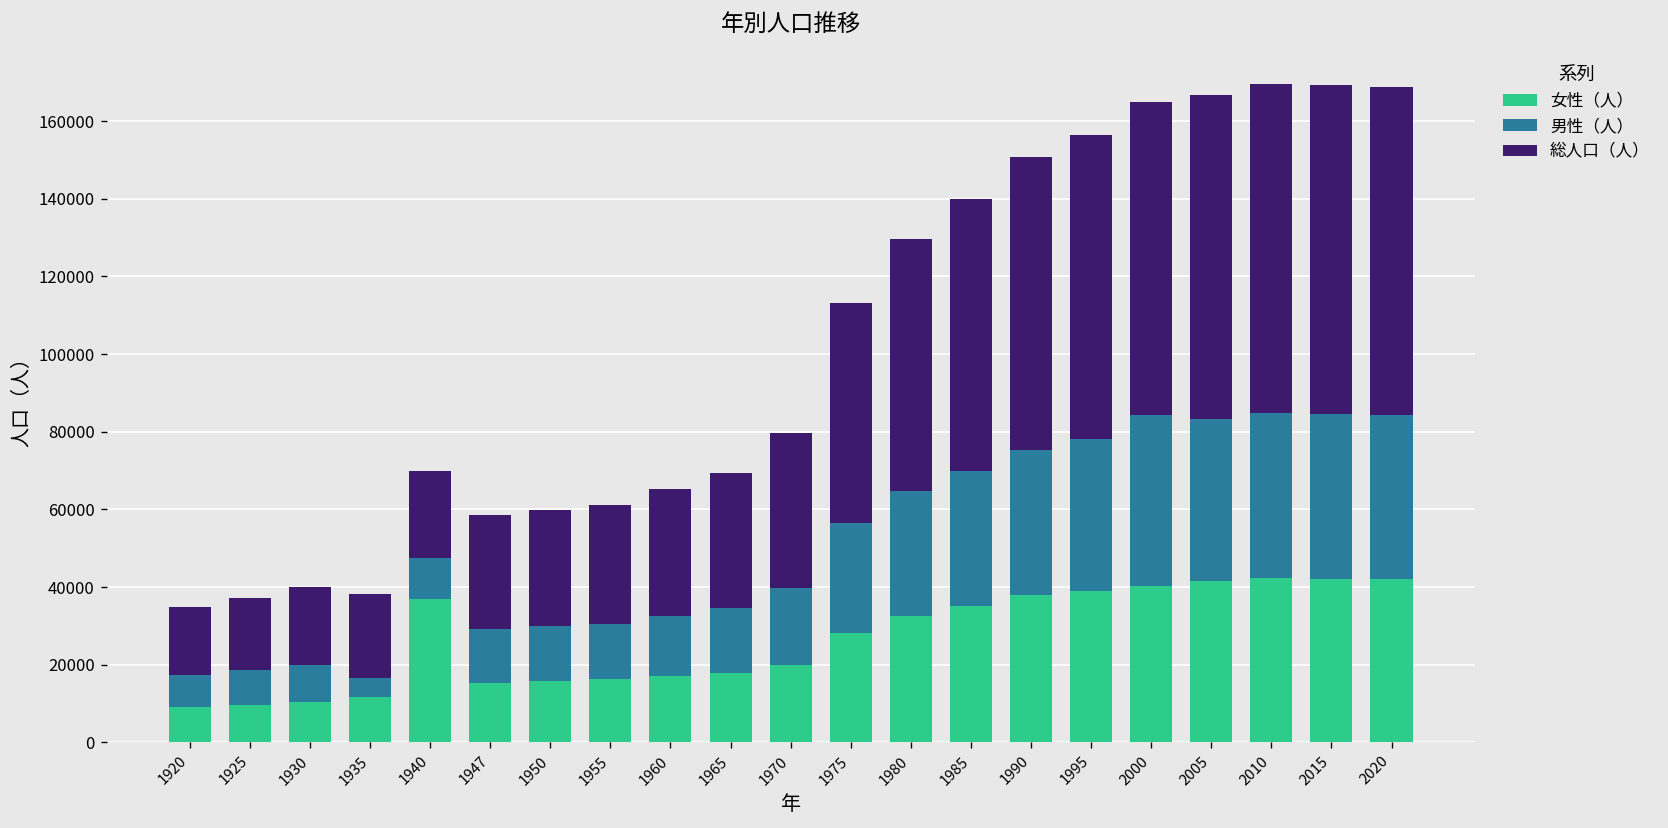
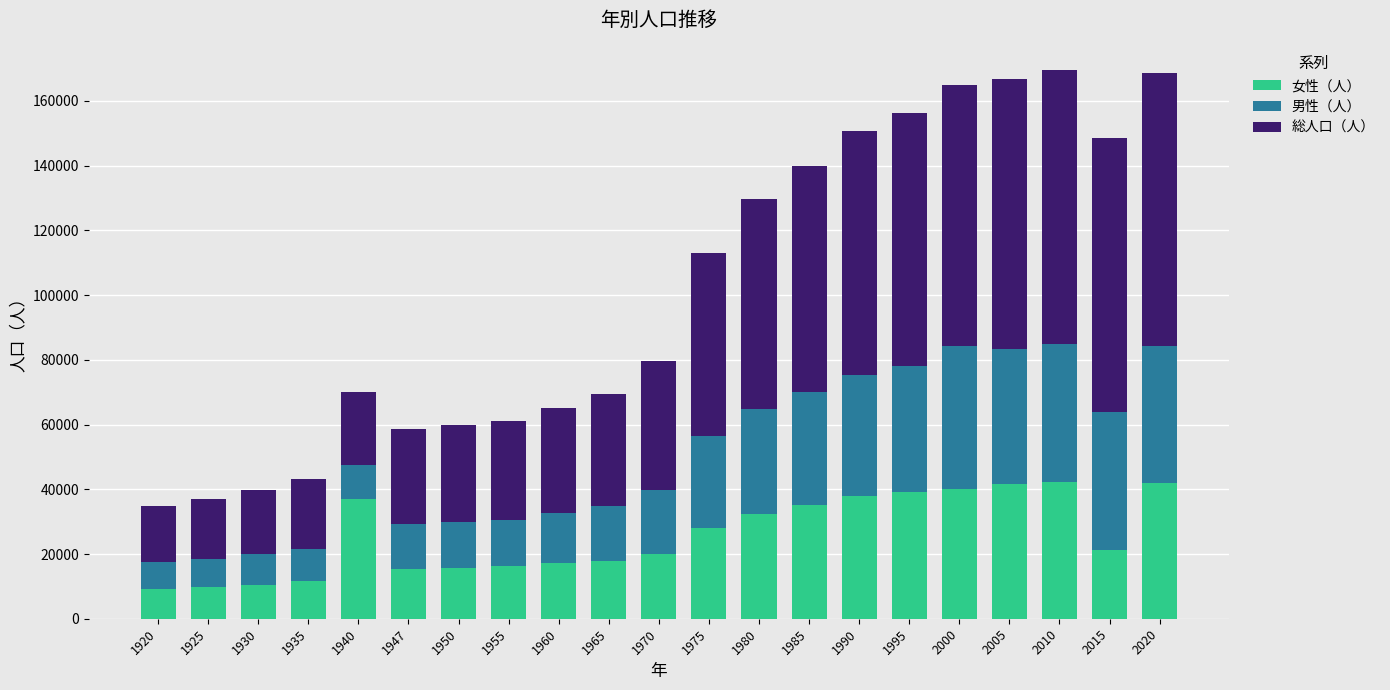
男性（人）, 1935: 5000 -> 10000
女性（人）, 2015: 42000 -> 21000
